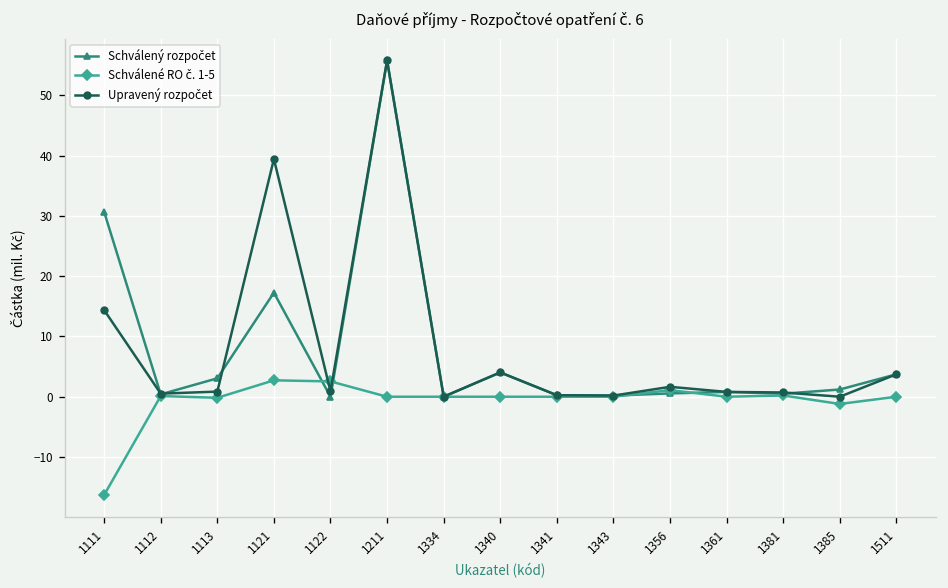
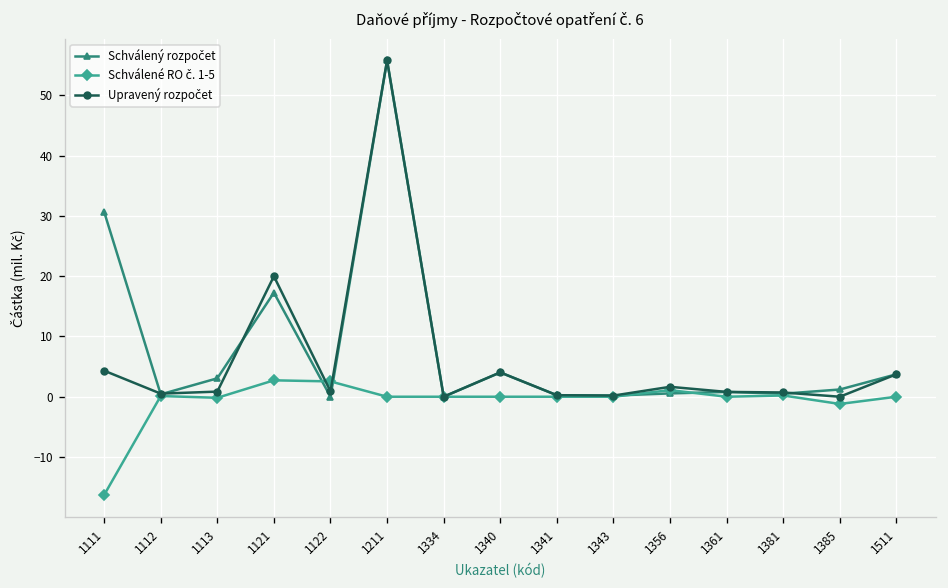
Upravený rozpočet, 1111: 14 -> 4
Upravený rozpočet, 1121: 39 -> 20
